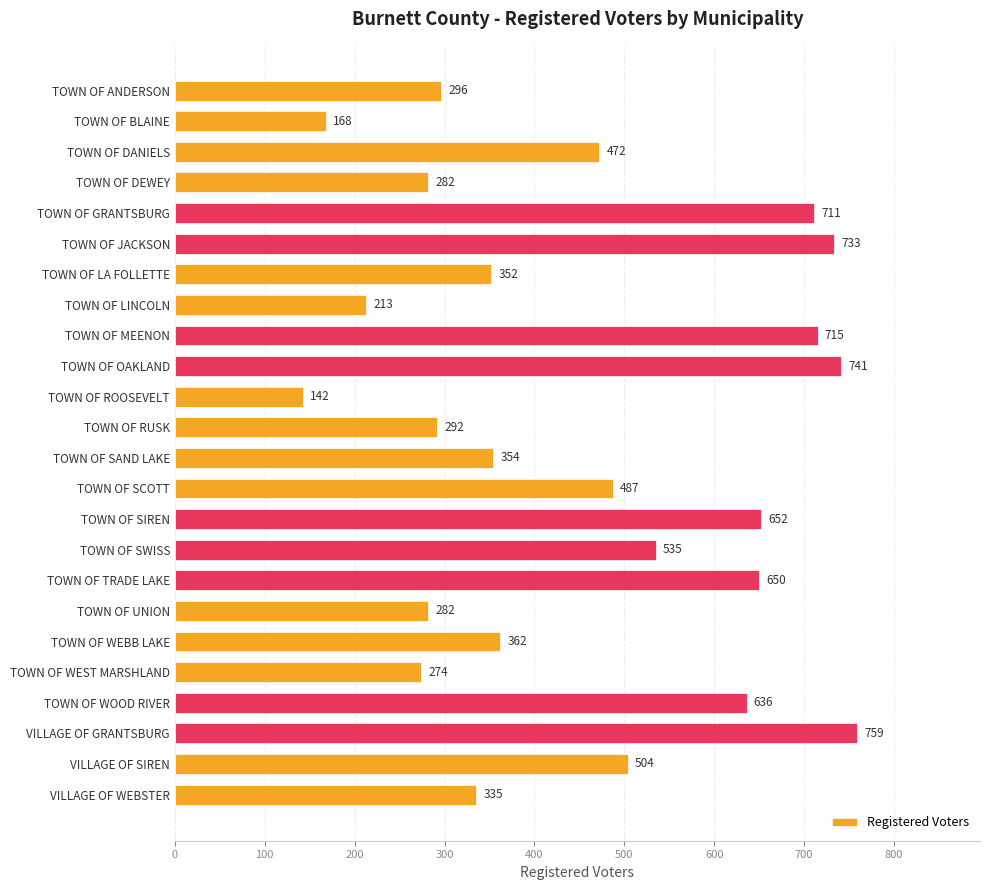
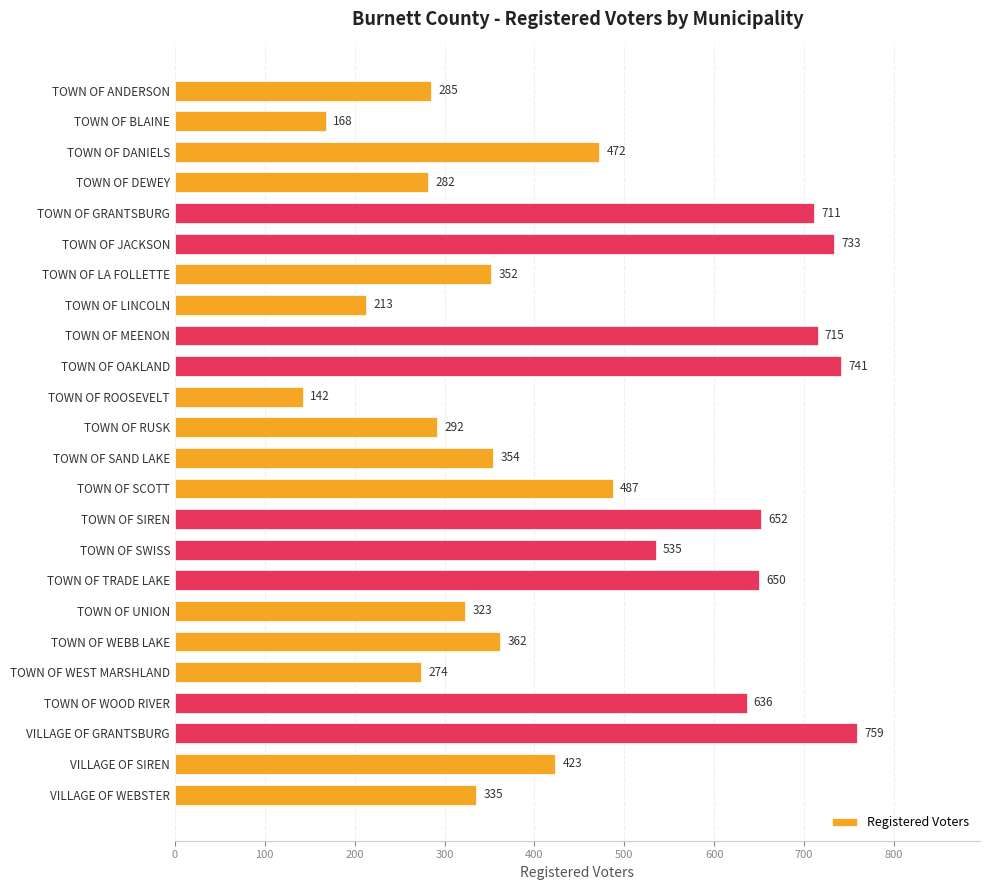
TOWN OF ANDERSON: 296 -> 285
TOWN OF UNION: 282 -> 323
VILLAGE OF SIREN: 504 -> 423
